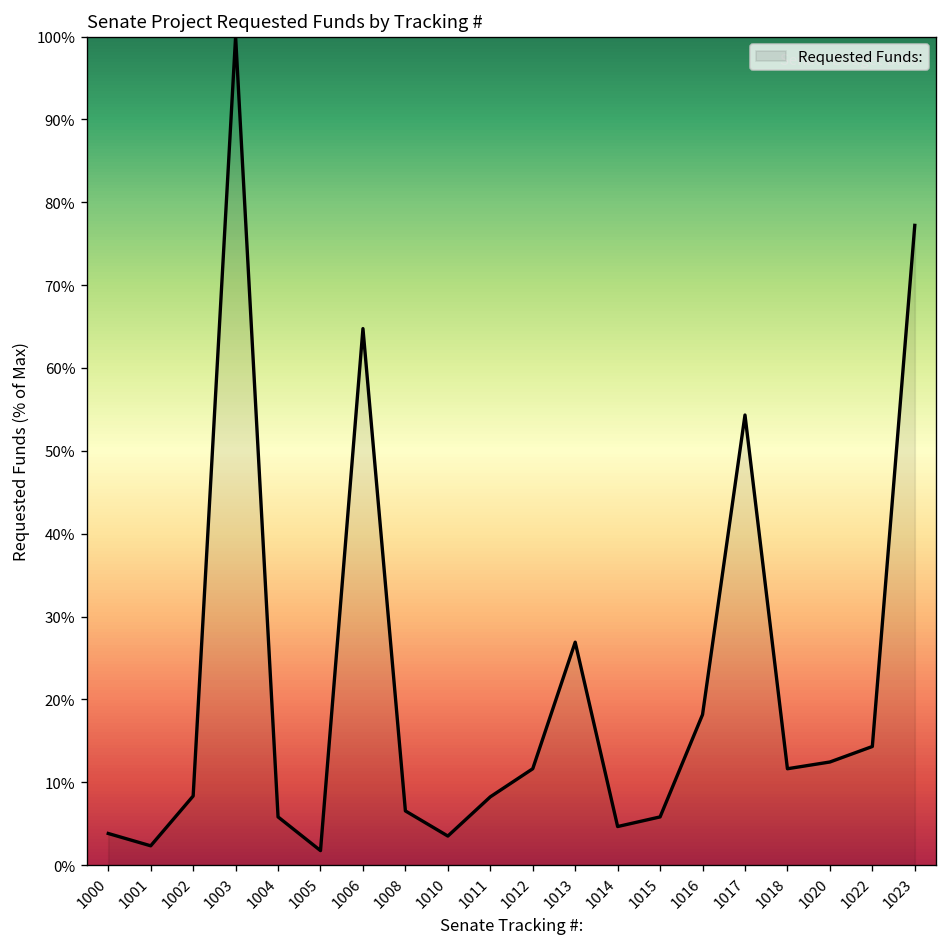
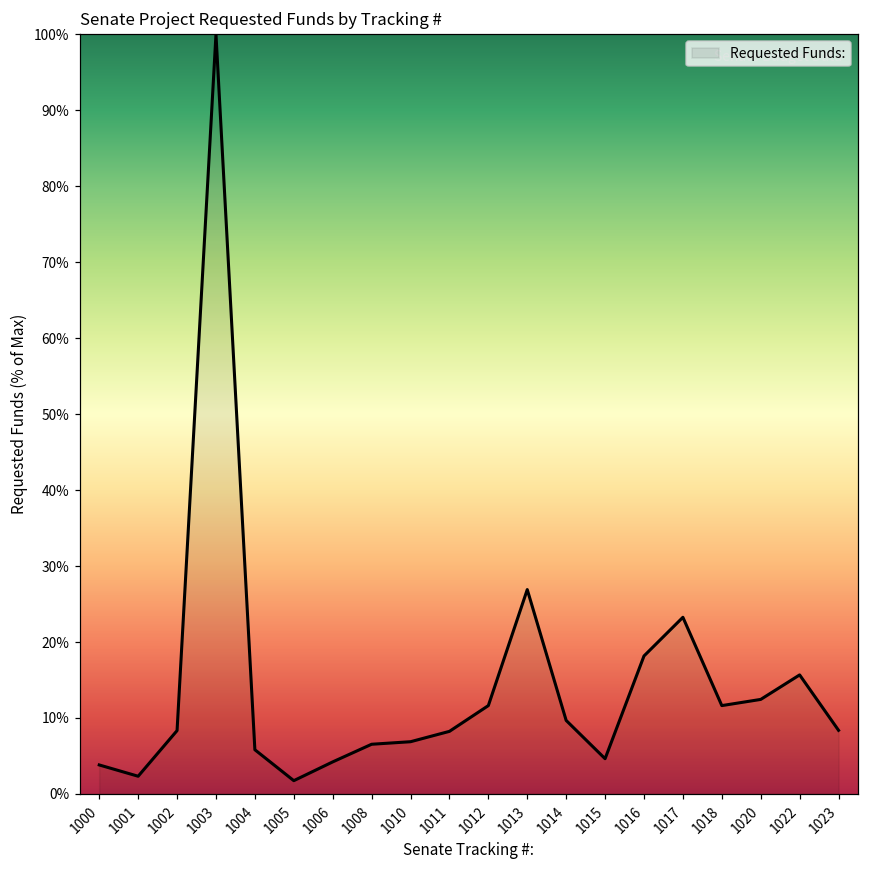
1006: 65% -> 4%
1010: 4% -> 7%
1014: 5% -> 10%
1015: 6% -> 5%
1017: 54% -> 23%
1022: 14% -> 16%
1023: 77% -> 8%
